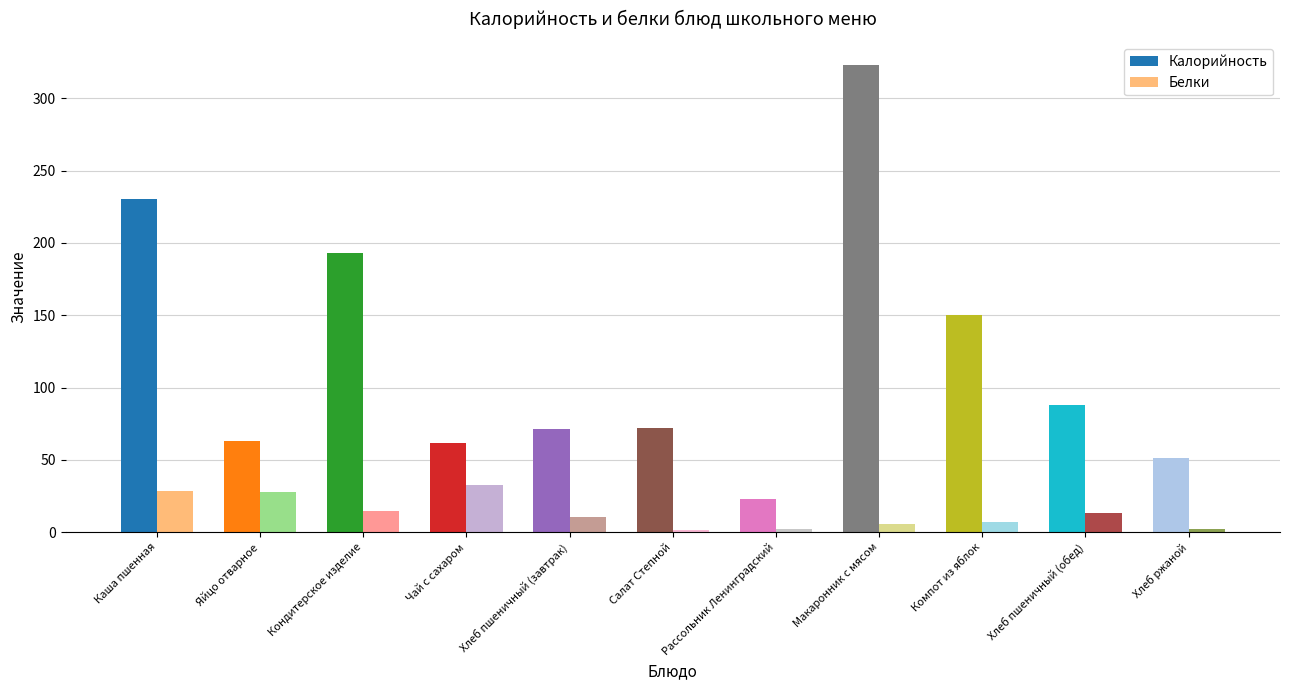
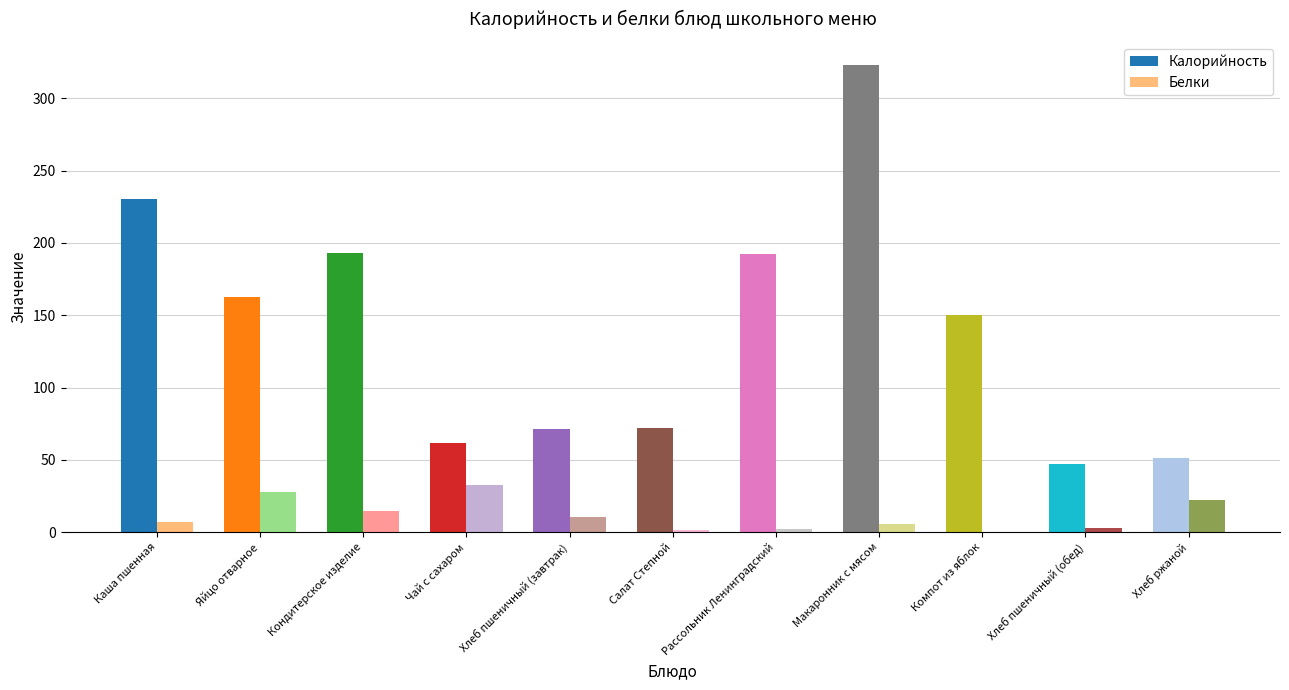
Белки, Каша пшенная: 29 -> 7
Калорийность, Яйцо отварное: 63 -> 162
Калорийность, Рассольник Ленинградский: 23 -> 192
Белки, Компот из яблок: 7 -> 0
Калорийность, Хлеб пшеничный (обед): 88 -> 47
Белки, Хлеб пшеничный (обед): 13 -> 3
Белки, Хлеб ржаной: 2 -> 22
